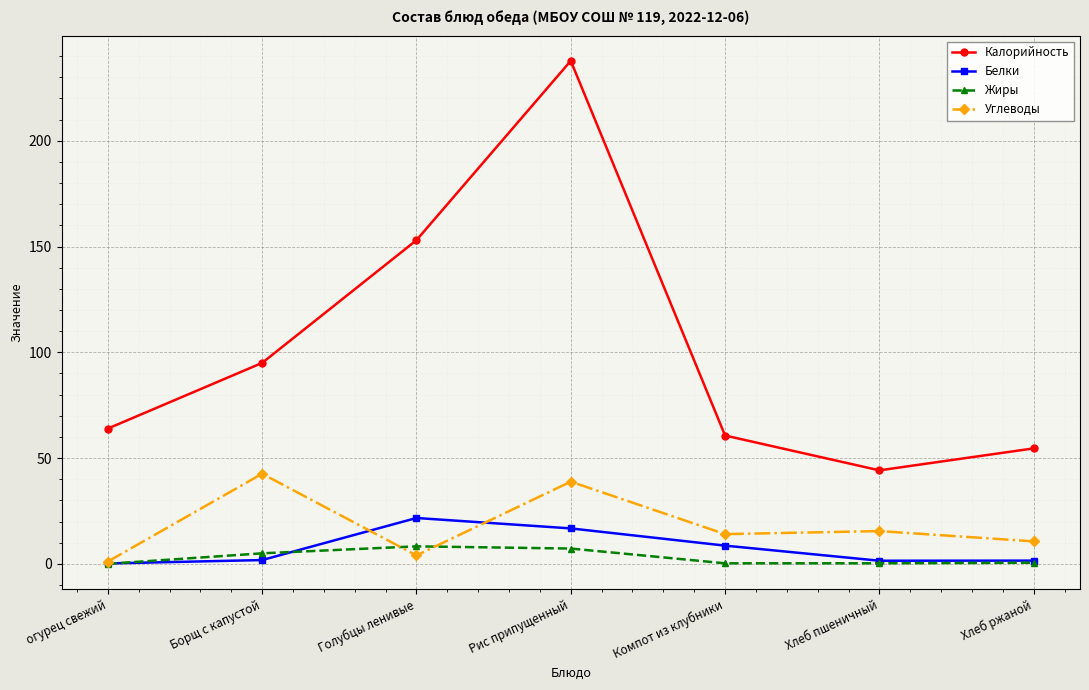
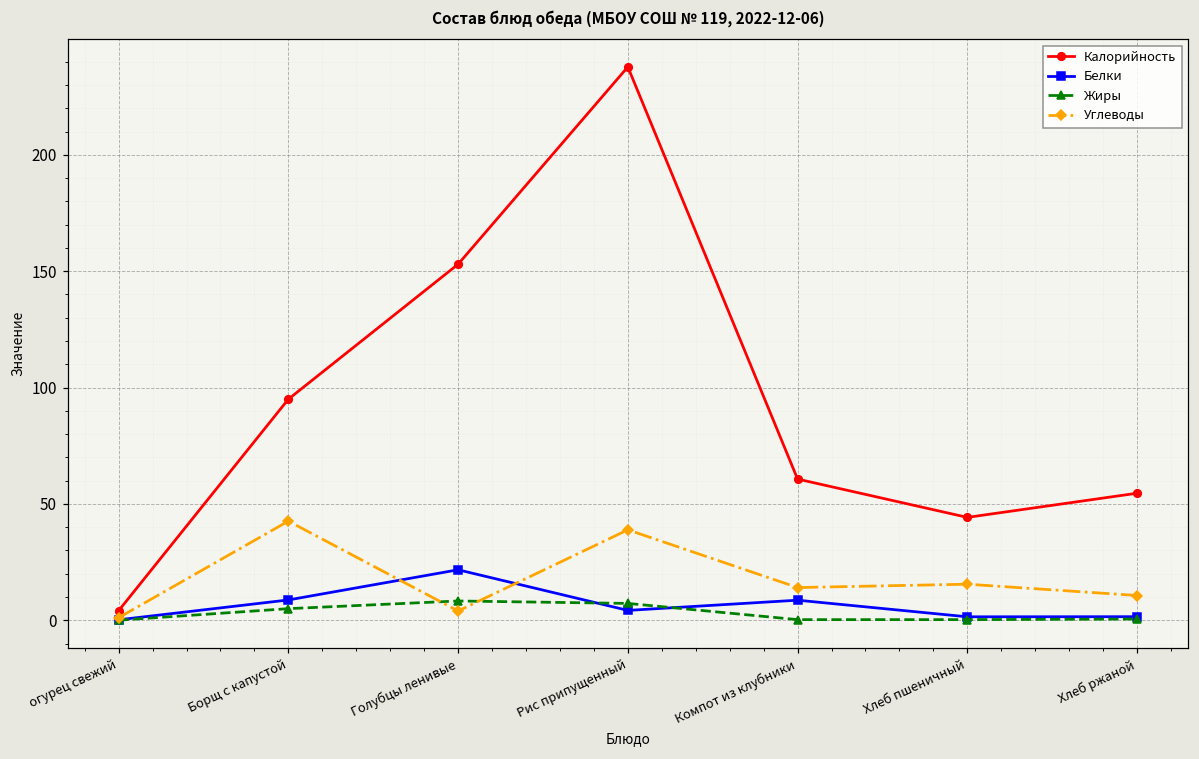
Калорийность, огурец свежий: 64 -> 4
Белки, Борщ с капустой: 2 -> 9
Белки, Рис припущенный: 17 -> 4
